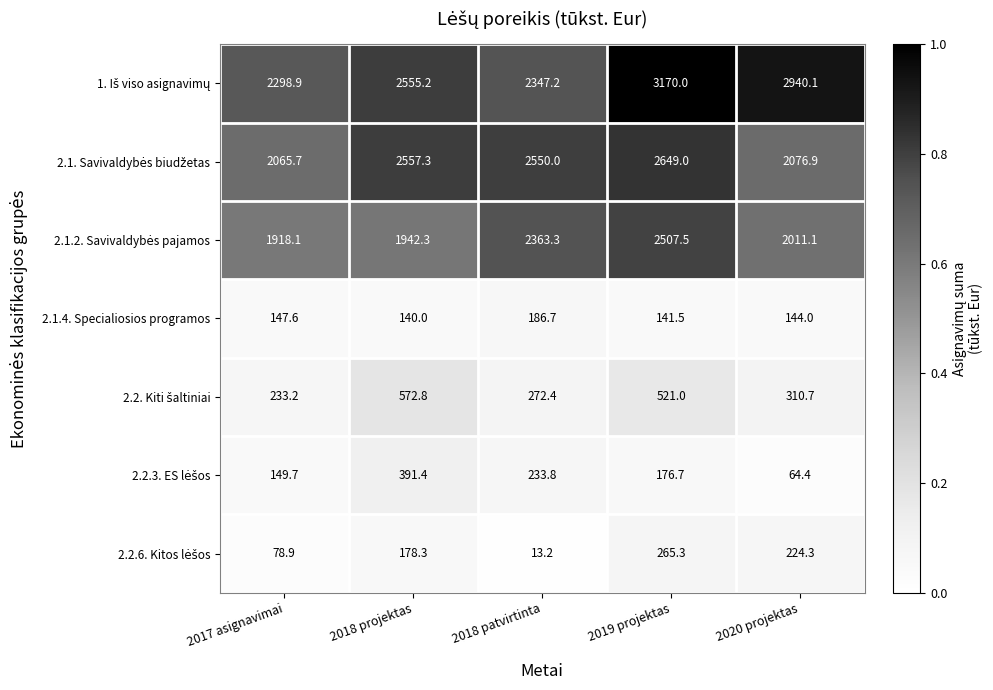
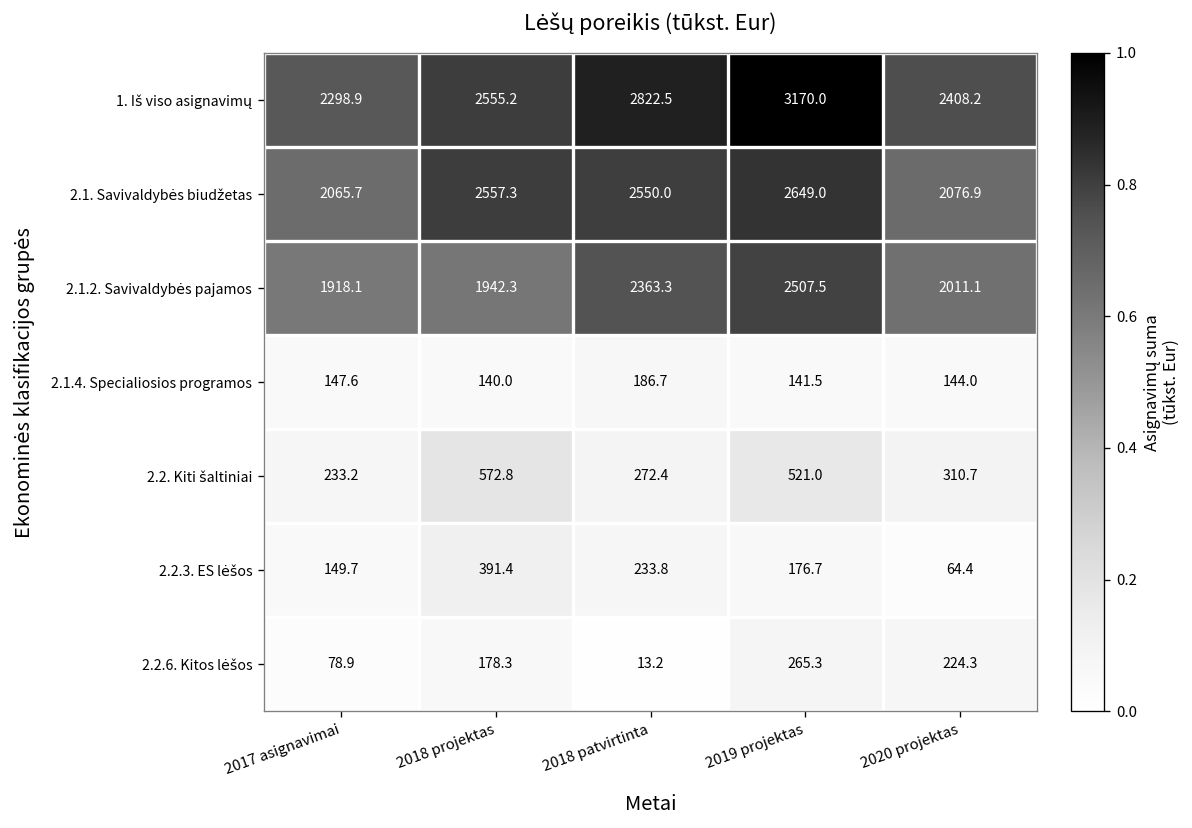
1. Iš viso asignavimų, 2018 patvirtinta: 2347.2 -> 2822.5
1. Iš viso asignavimų, 2020 projektas: 2940.1 -> 2408.2
